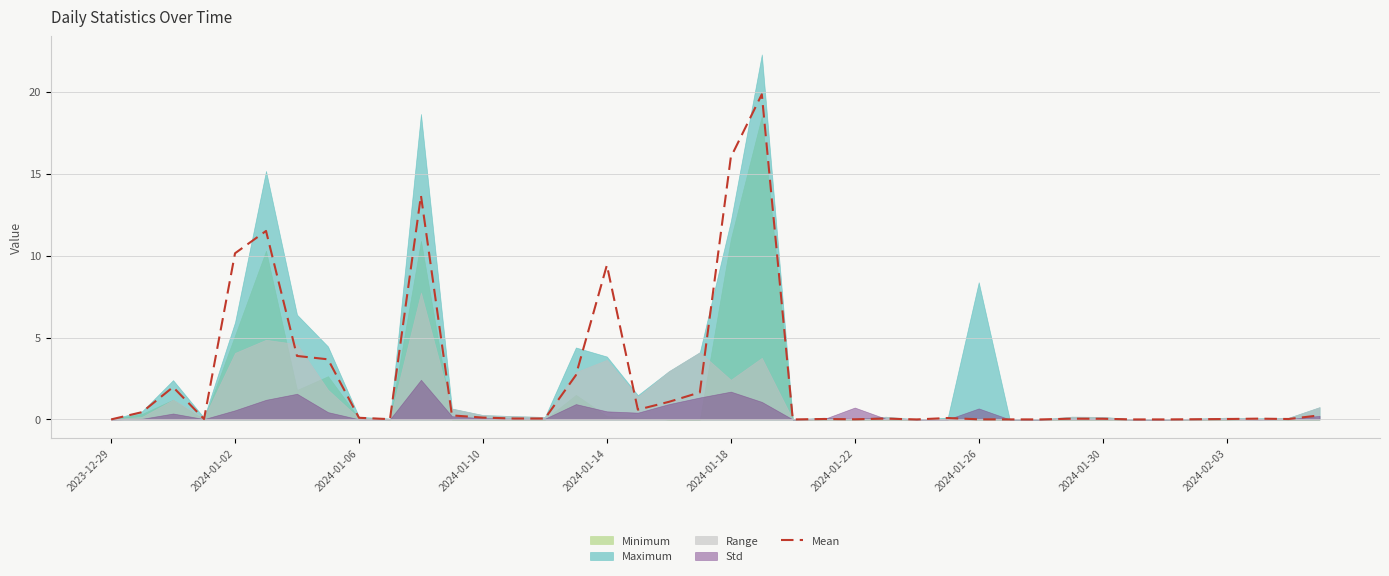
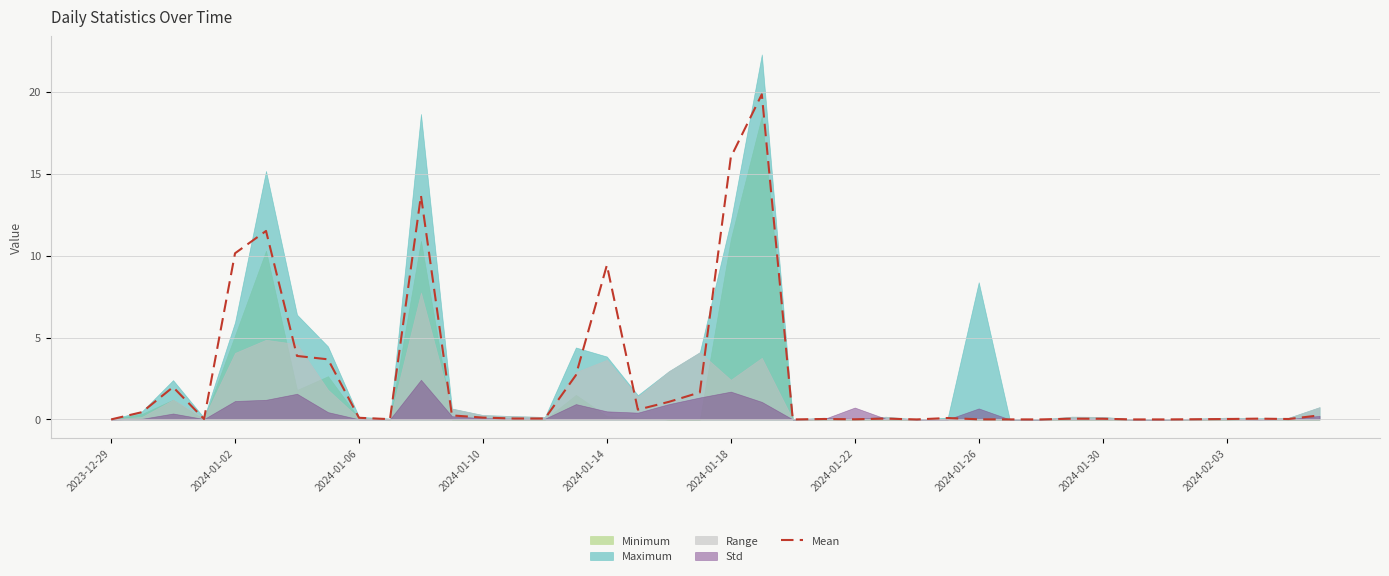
Std, 2024-01-02: 0.6 -> 1.1
